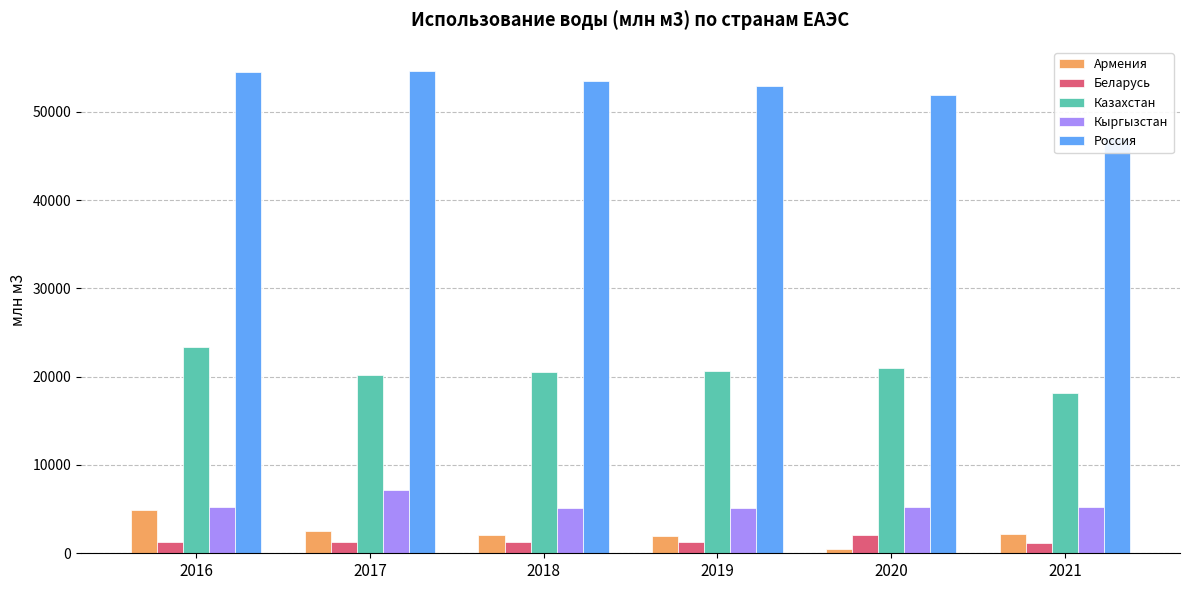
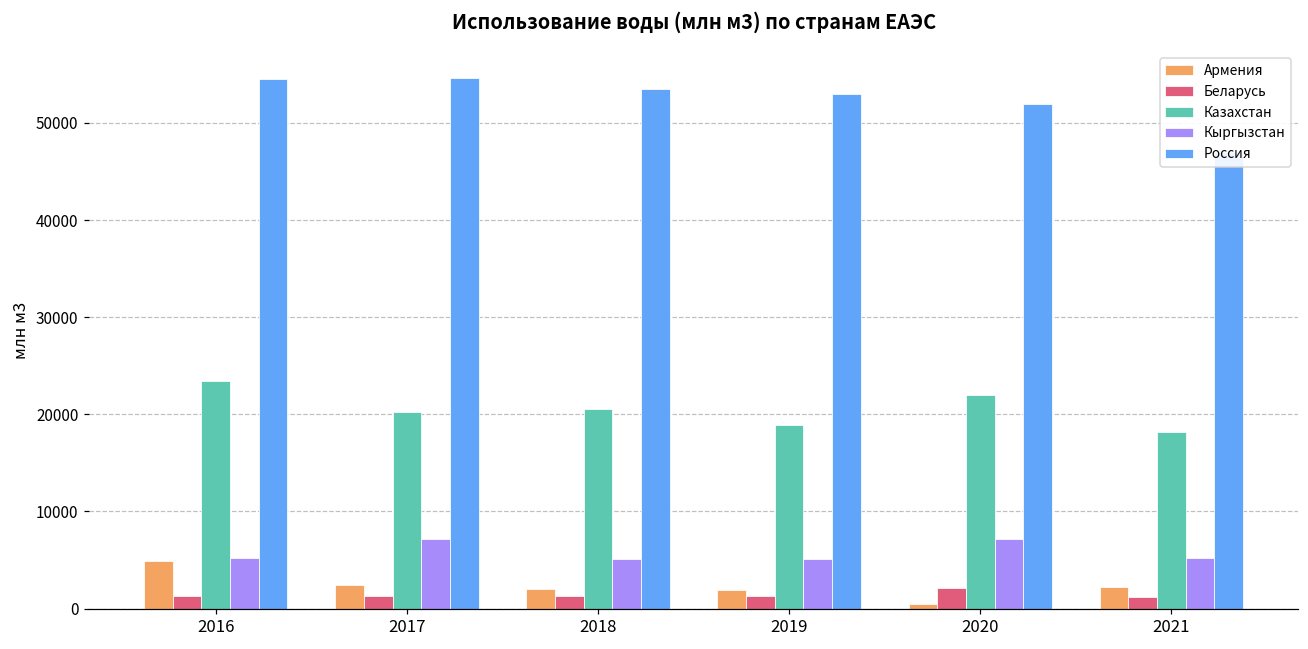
Казахстан, 2019: 21000 -> 19000
Казахстан, 2020: 21000 -> 22000
Кыргызстан, 2020: 5000 -> 7000
